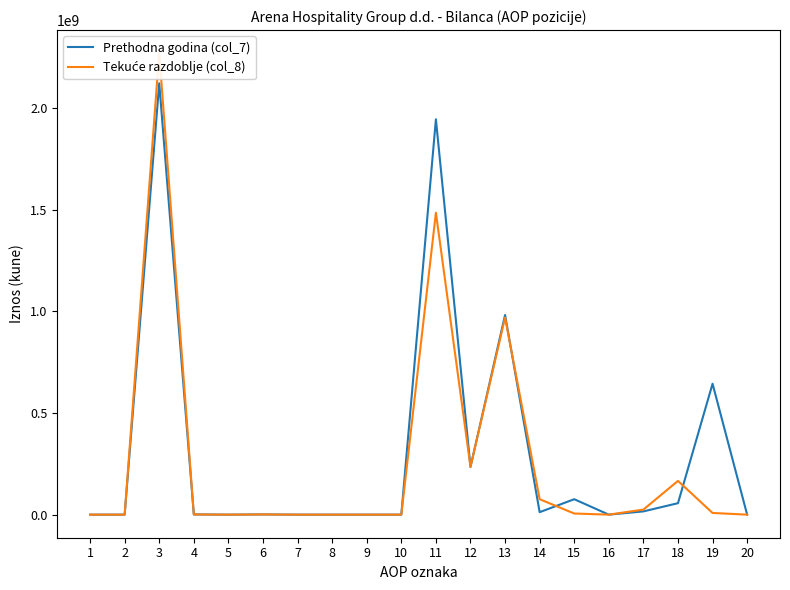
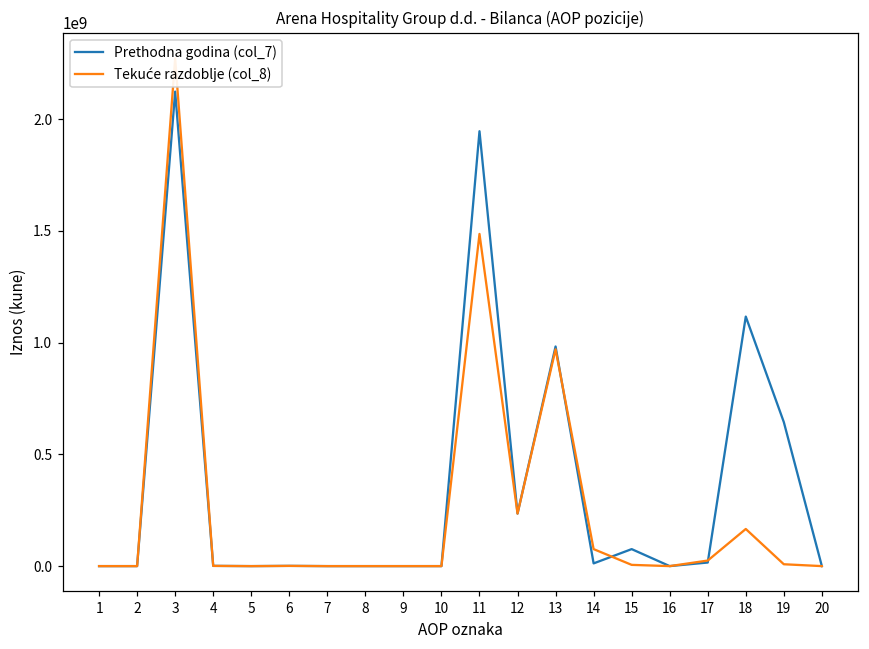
Prethodna godina (col_7), 18: 60000000 -> 1120000000
